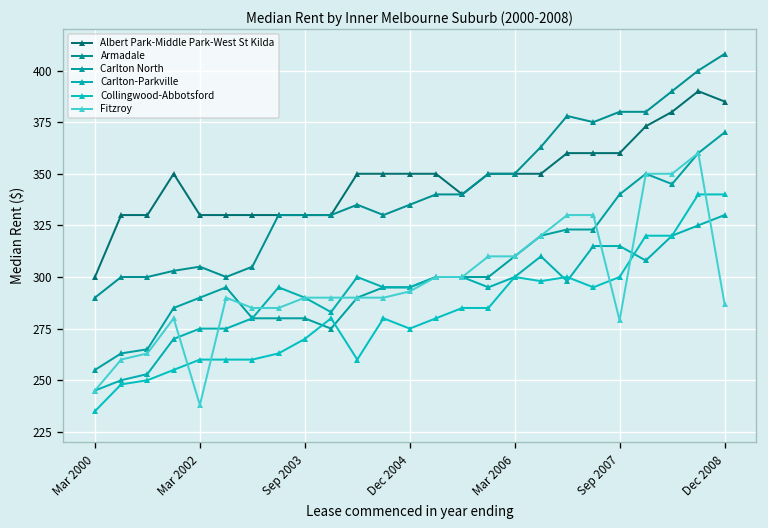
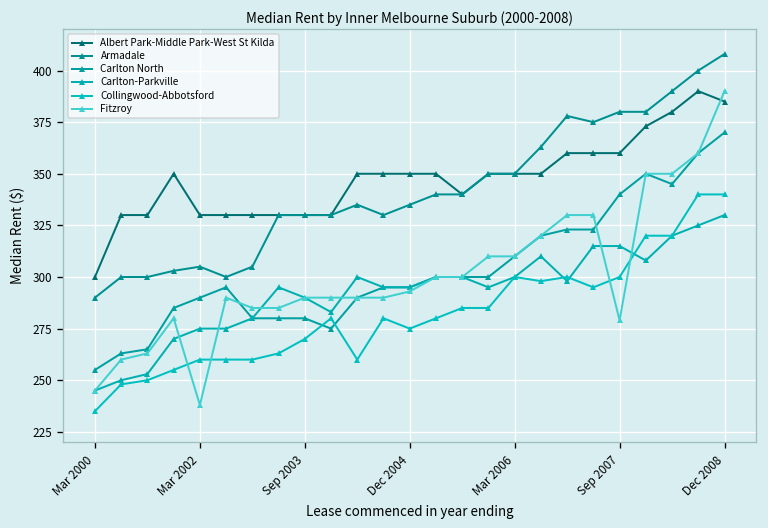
Fitzroy, Dec 2008: 287 -> 390
